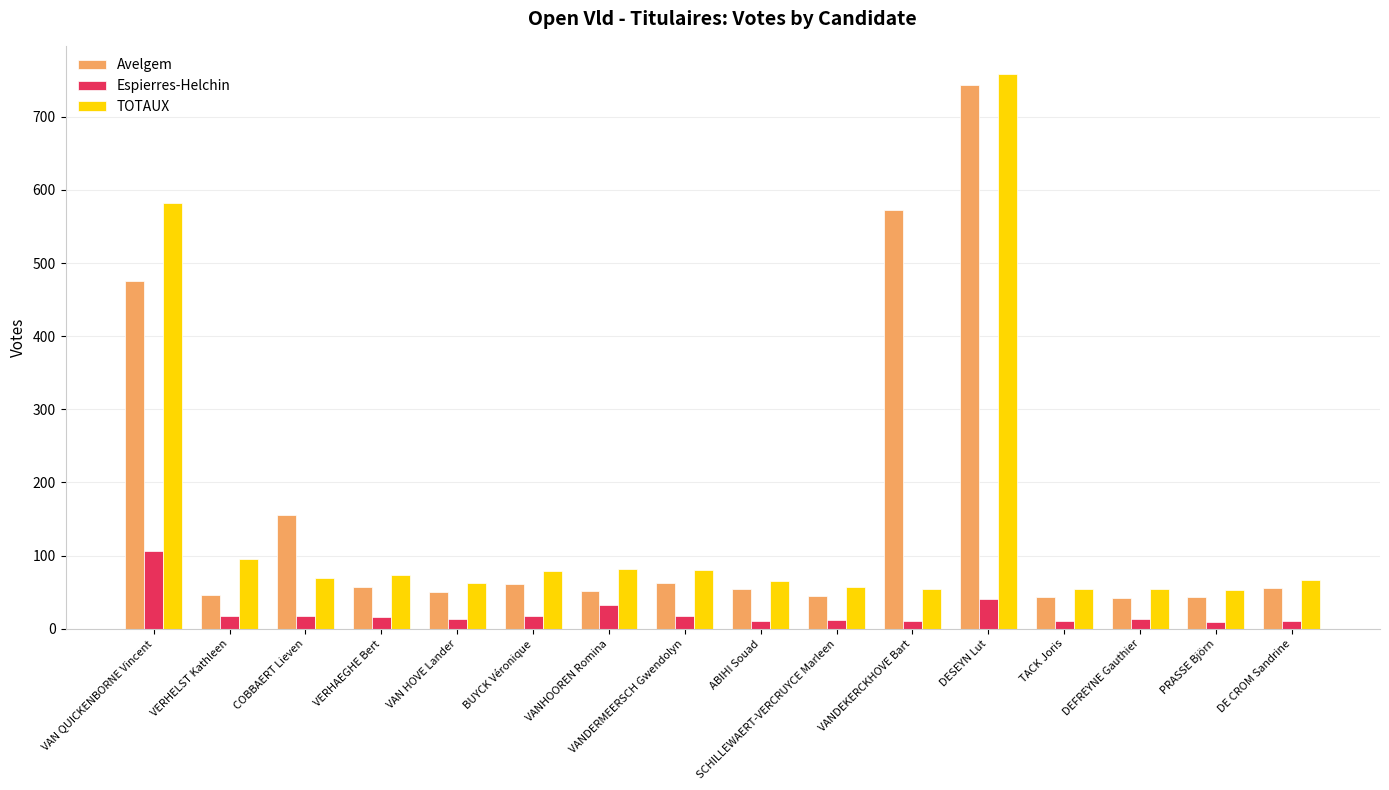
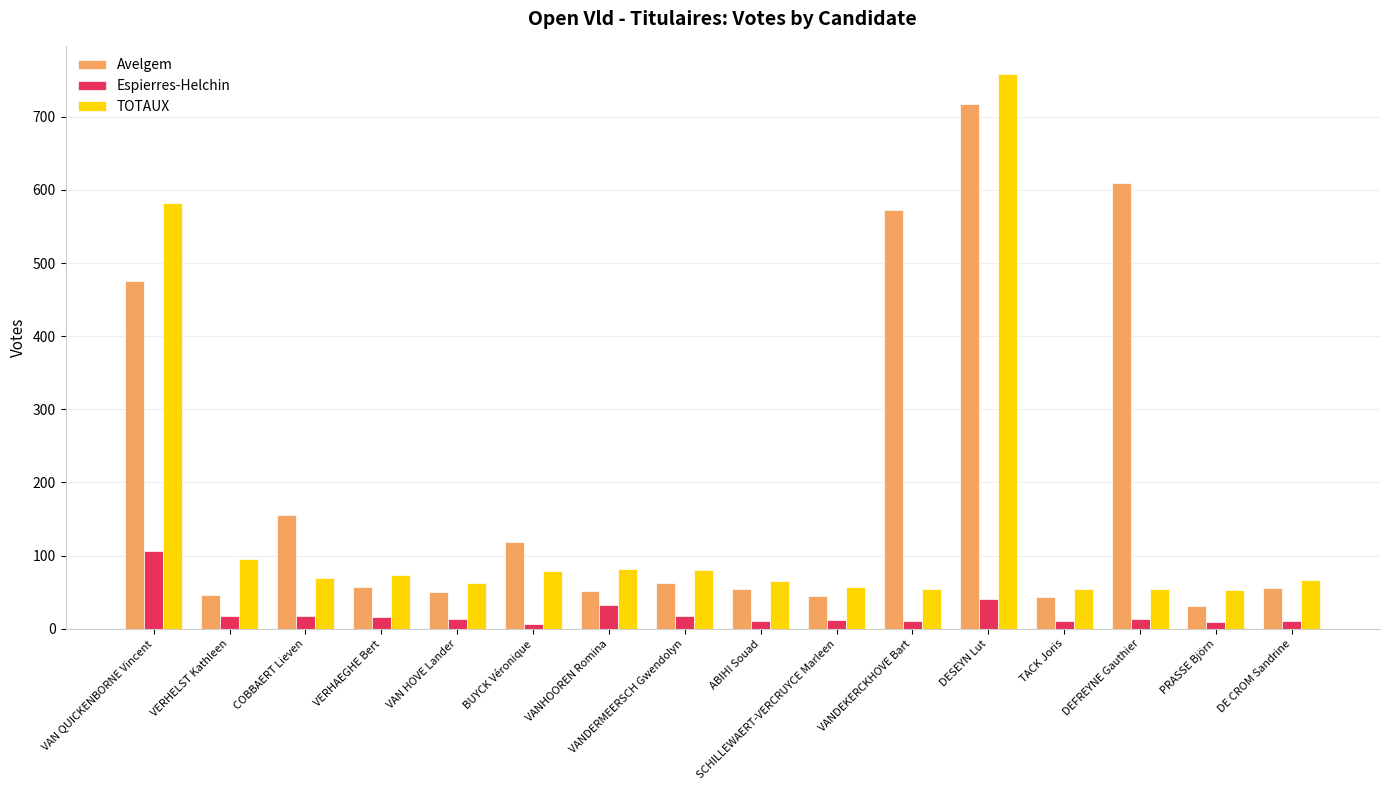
Avelgem, BUYCK Véronique: 60 -> 120
Espierres-Helchin, BUYCK Véronique: 20 -> 10
Avelgem, DESEYN Lut: 740 -> 720
Avelgem, DEFREYNE Gauthier: 40 -> 610
Avelgem, PRASSE Björn: 40 -> 30
